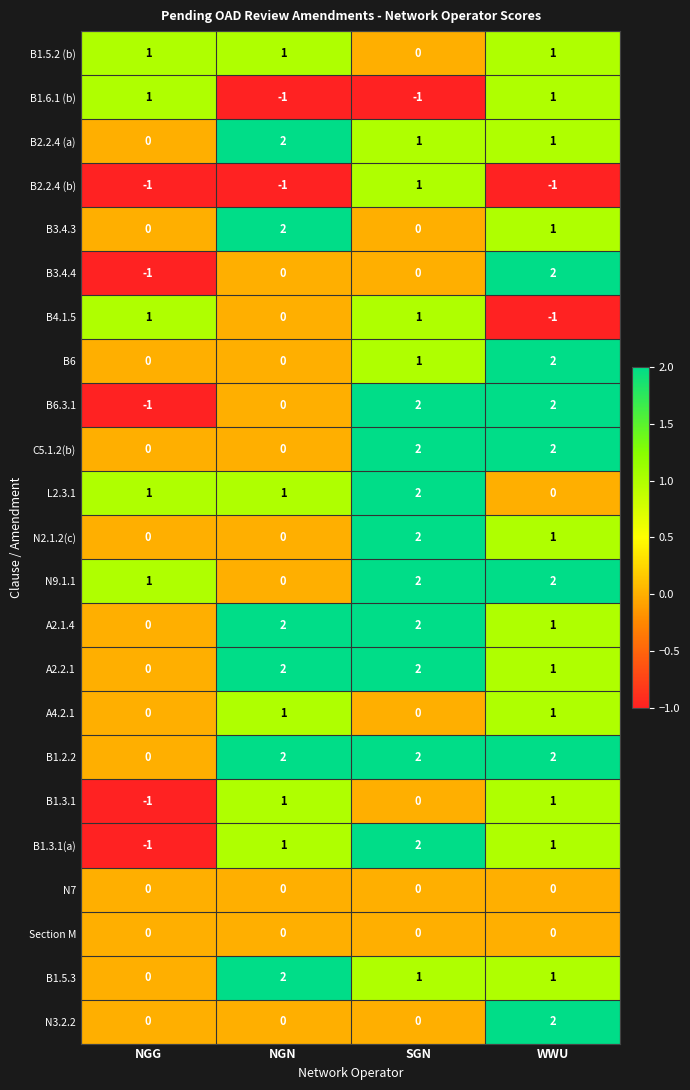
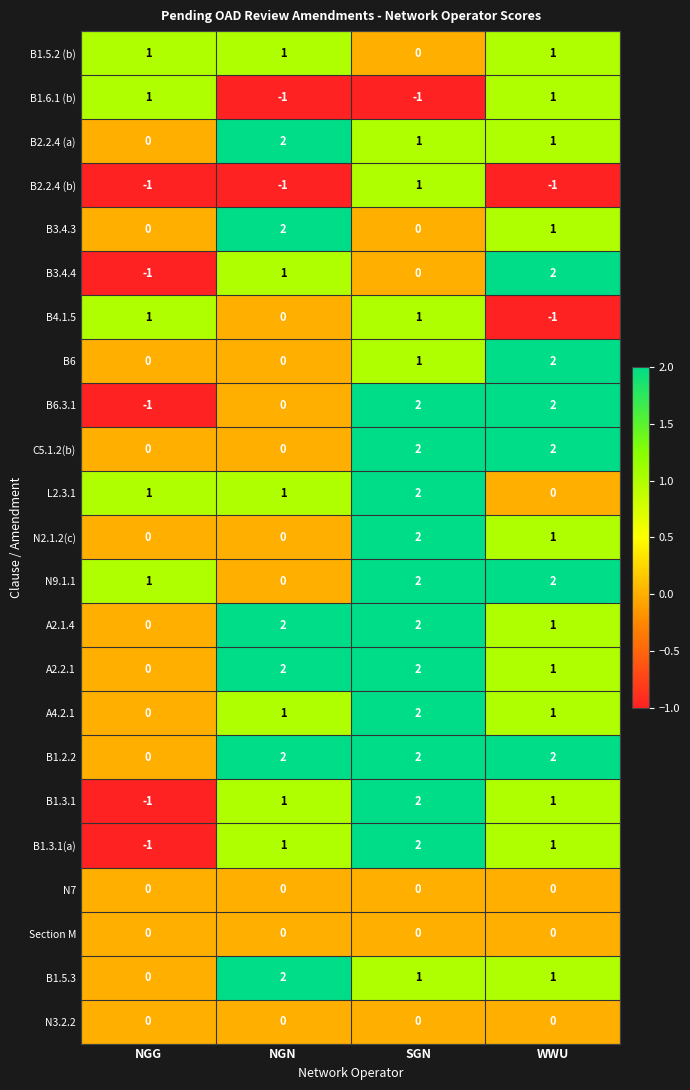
B3.4.4, NGN: 0 -> 1
A4.2.1, SGN: 0 -> 2
B1.3.1, SGN: 0 -> 2
N3.2.2, WWU: 2 -> 0
